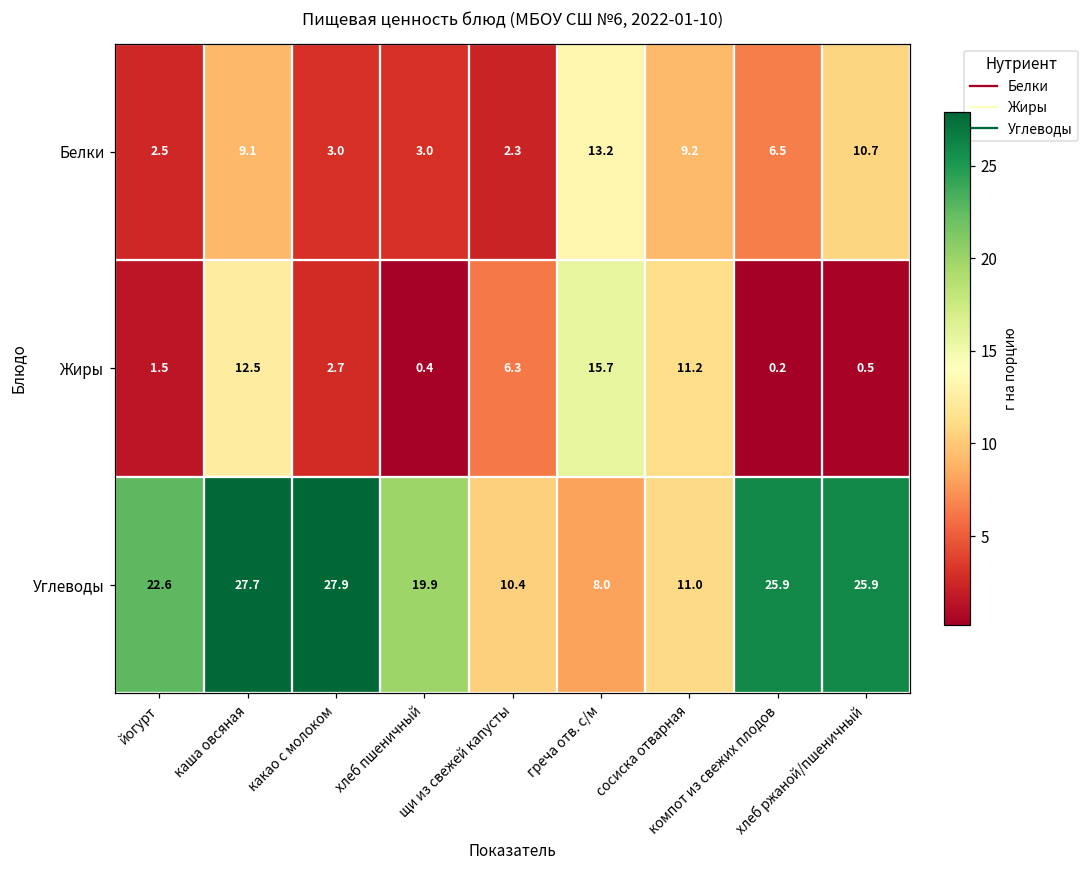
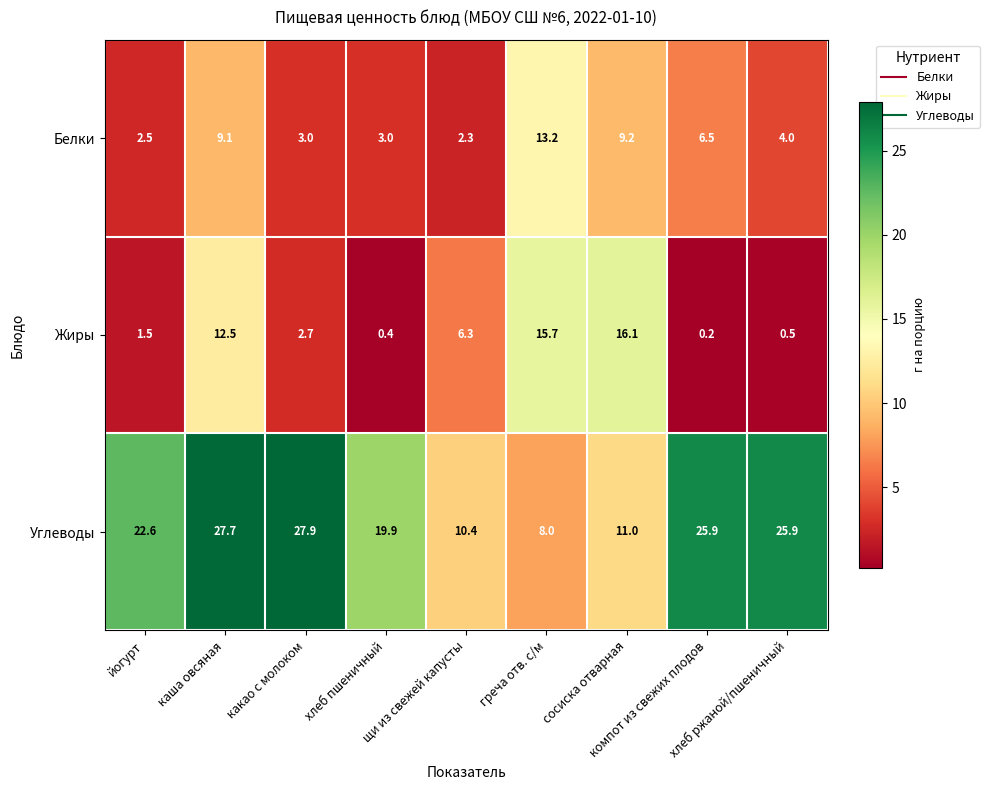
Белки, хлеб ржаной/пшеничный: 10.7 -> 4.0
Жиры, сосиска отварная: 11.2 -> 16.1
